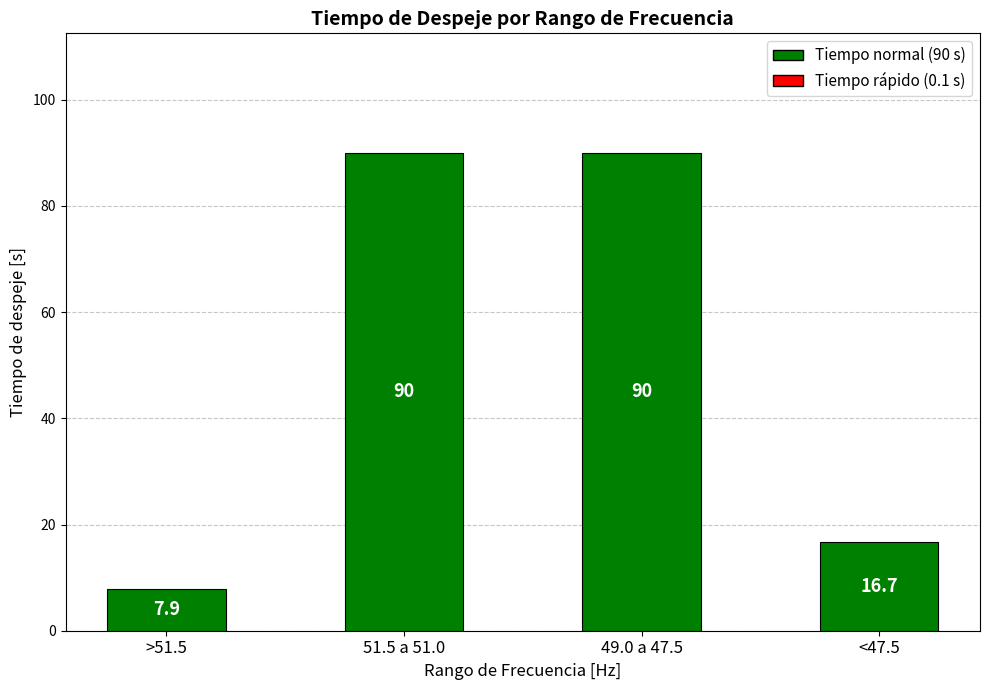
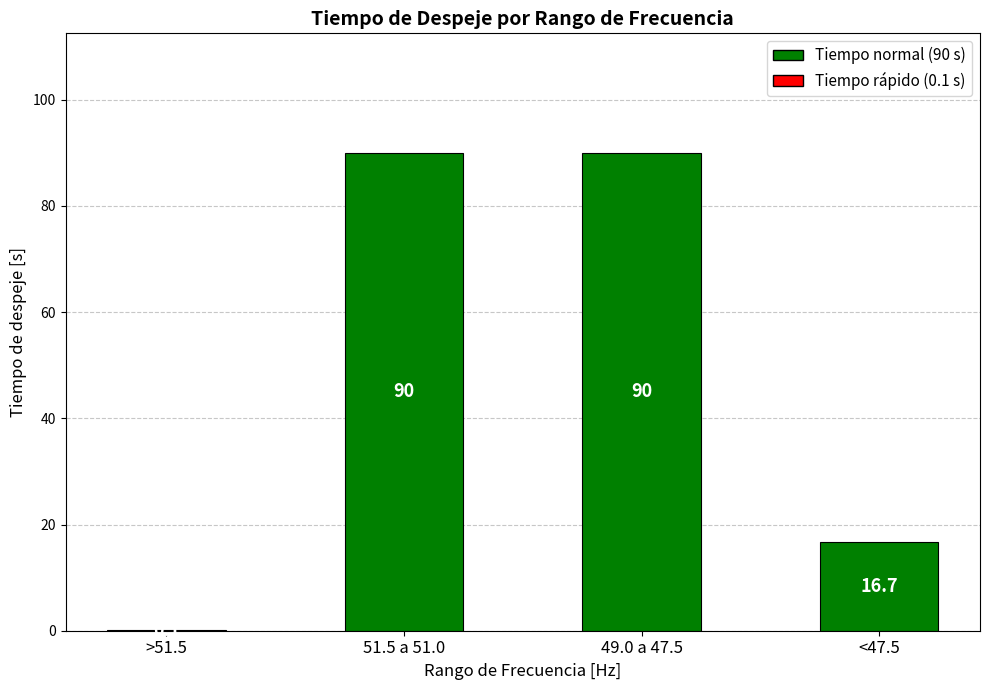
>51.5: 8 -> 0
